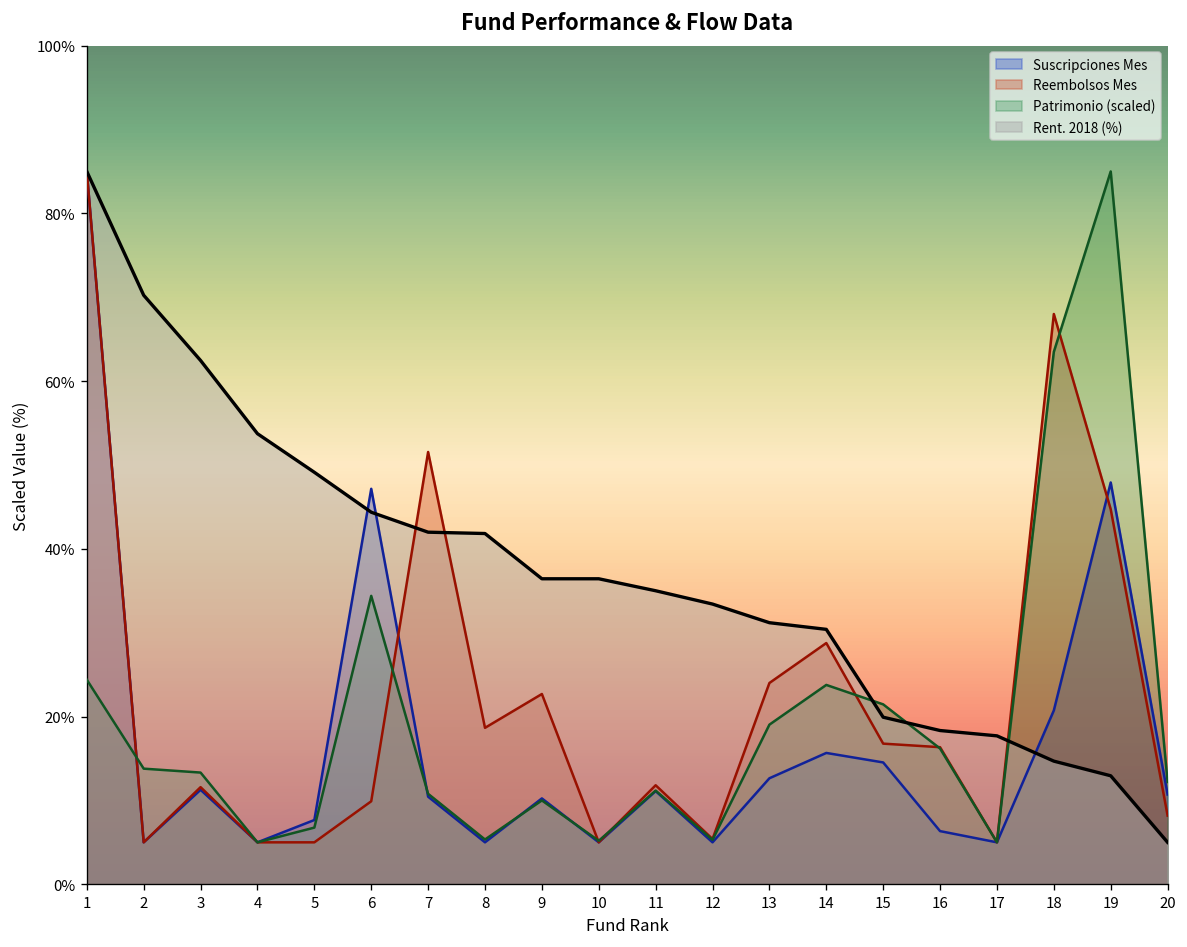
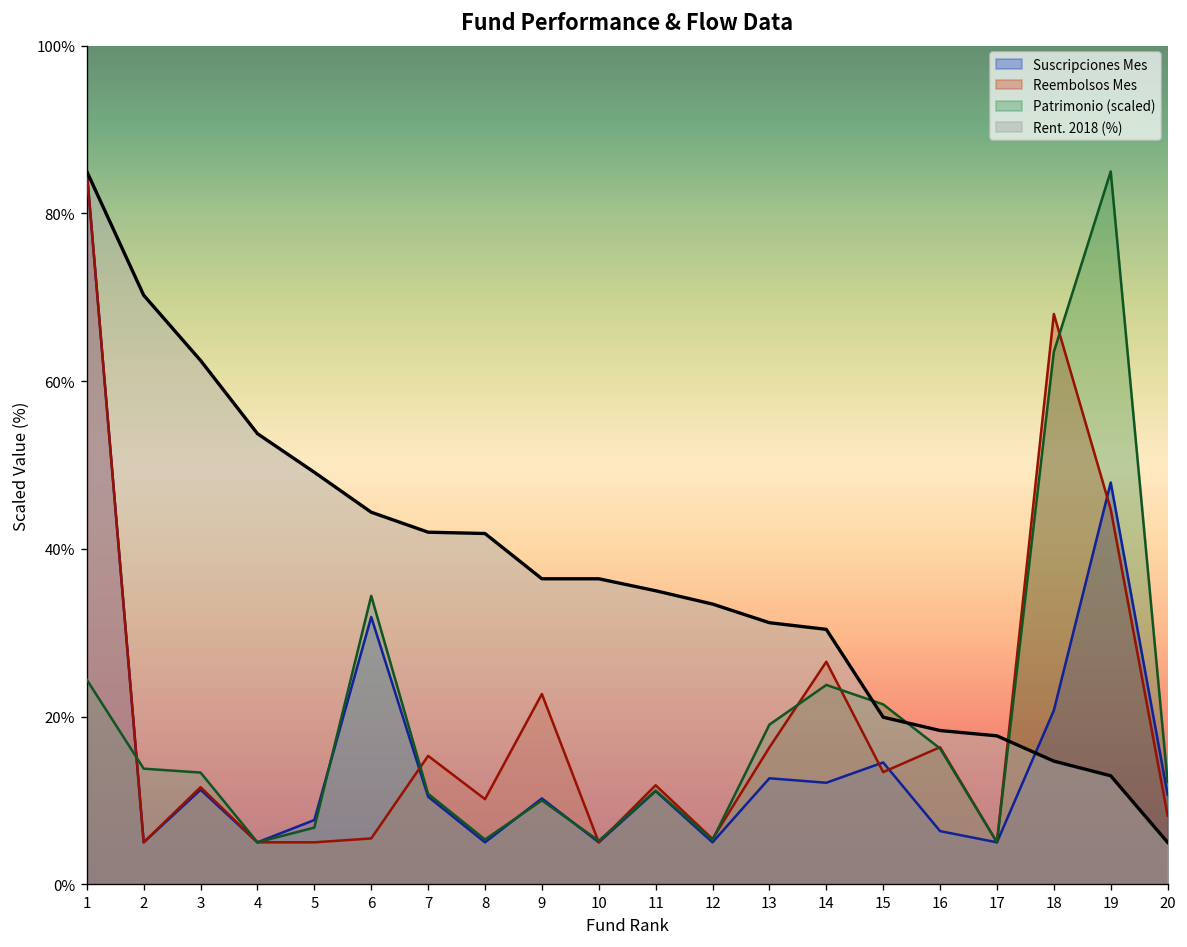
Suscripciones Mes, 6: 47% -> 32%
Reembolsos Mes, 6: 10% -> 5%
Reembolsos Mes, 7: 52% -> 15%
Reembolsos Mes, 8: 19% -> 10%
Reembolsos Mes, 13: 24% -> 16%
Suscripciones Mes, 14: 16% -> 12%
Reembolsos Mes, 14: 29% -> 27%
Reembolsos Mes, 15: 17% -> 13%
